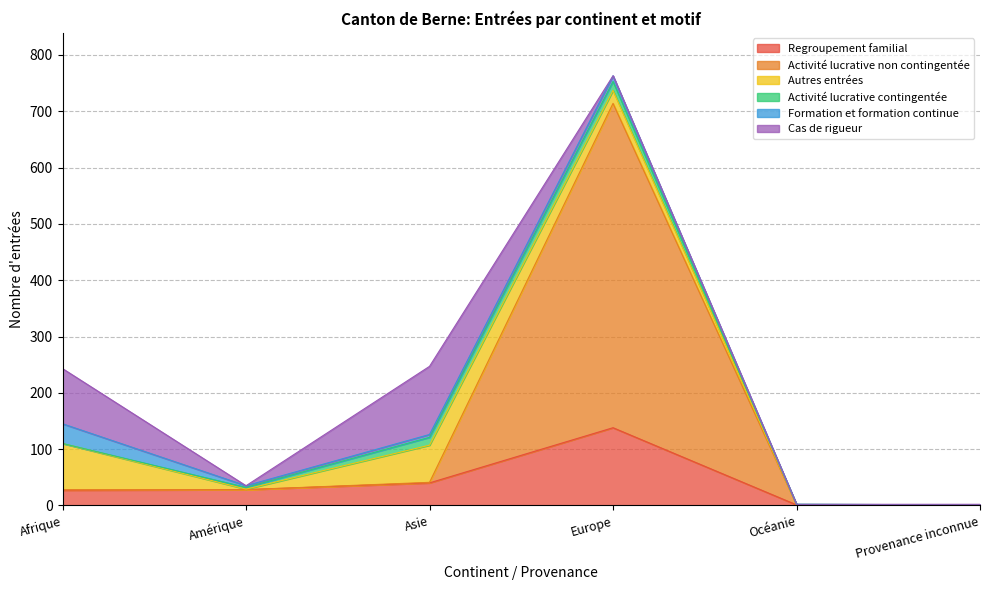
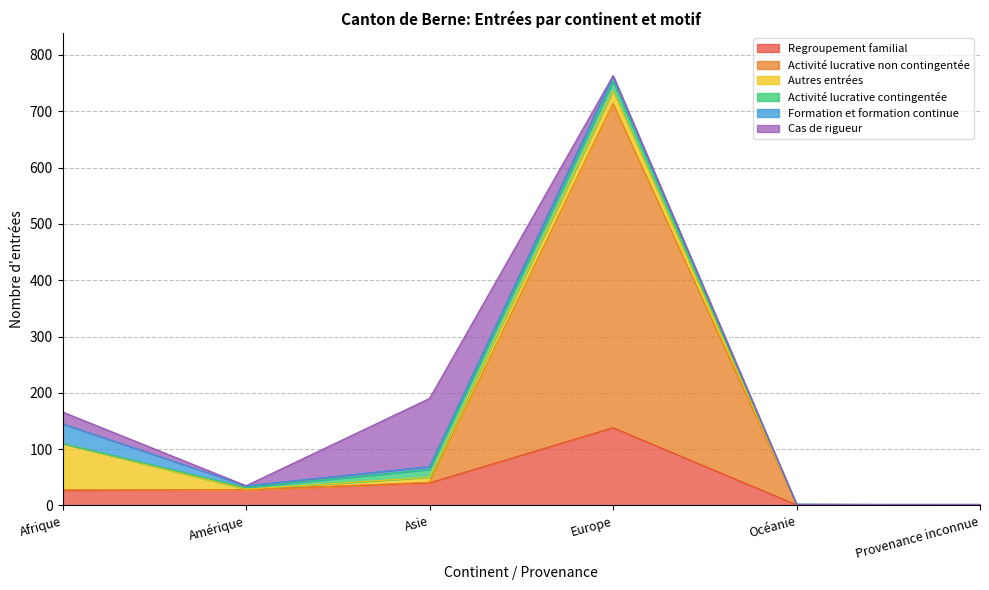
Cas de rigueur, Afrique: 100 -> 20
Autres entrées, Asie: 70 -> 10
